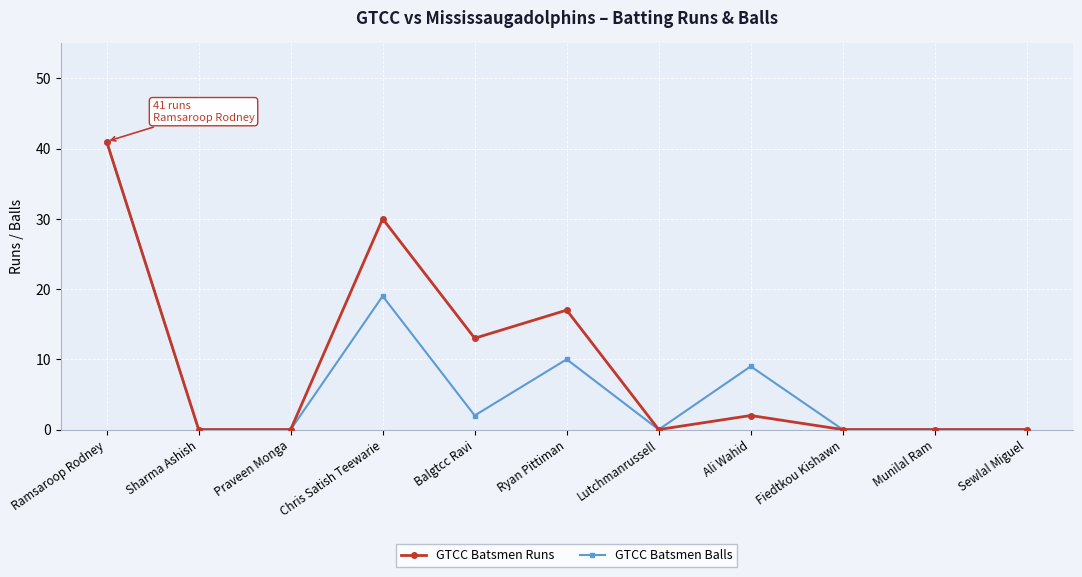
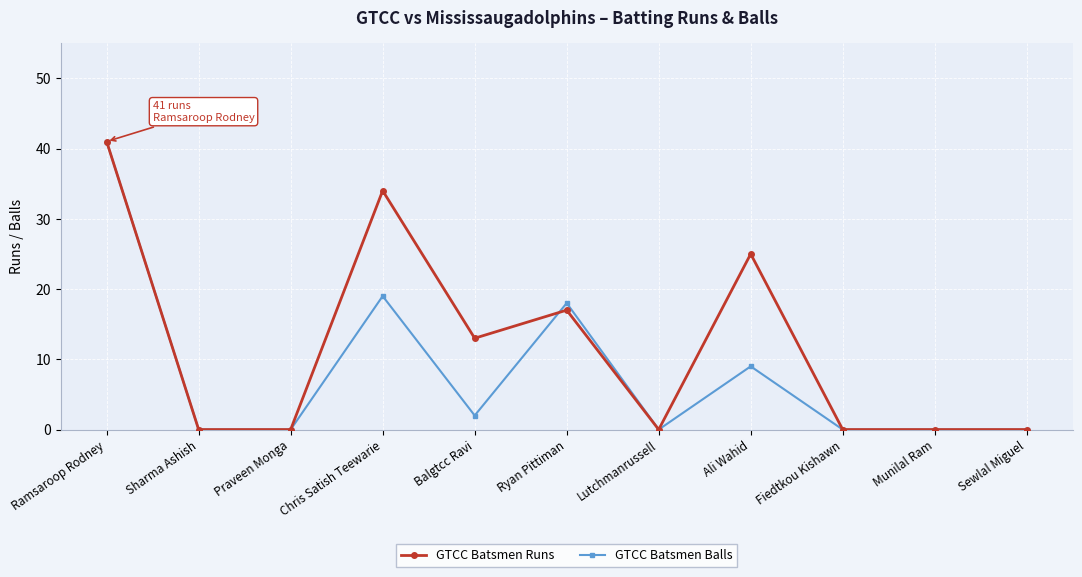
GTCC Batsmen Runs, Chris Satish Teewarie: 30 -> 34
GTCC Batsmen Balls, Ryan Pittiman: 10 -> 18
GTCC Batsmen Runs, Ali Wahid: 2 -> 25
